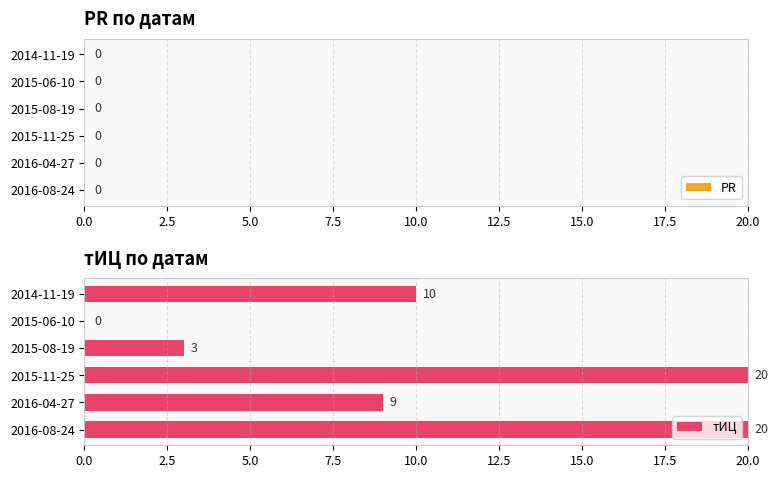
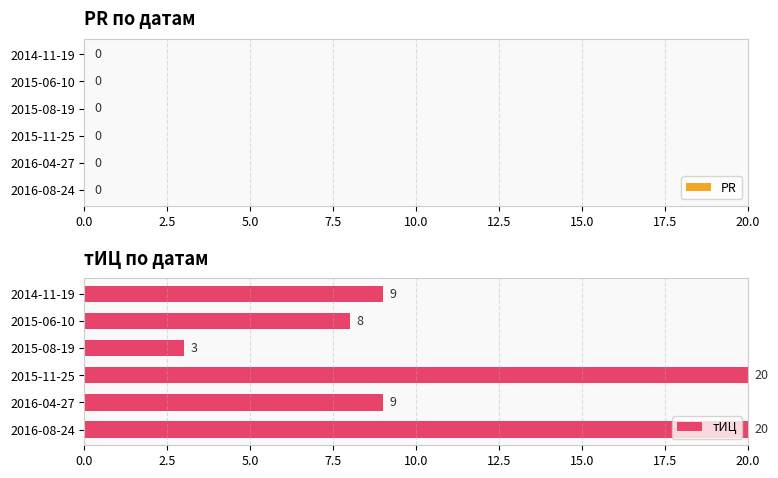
тИЦ по датам, 2014-11-19: 10 -> 9
тИЦ по датам, 2015-06-10: 0 -> 8
